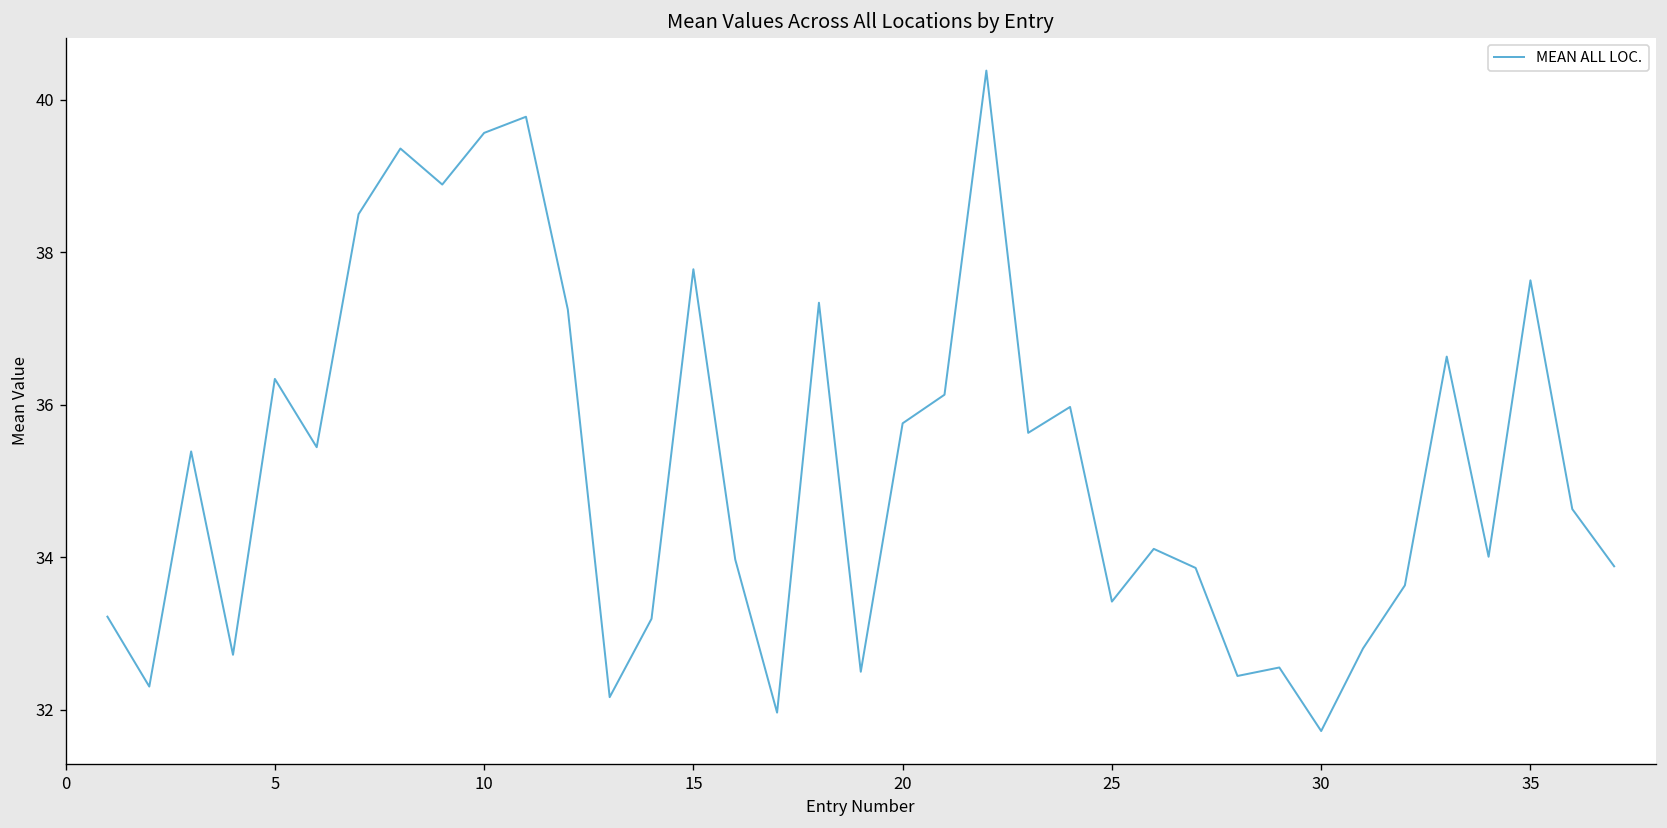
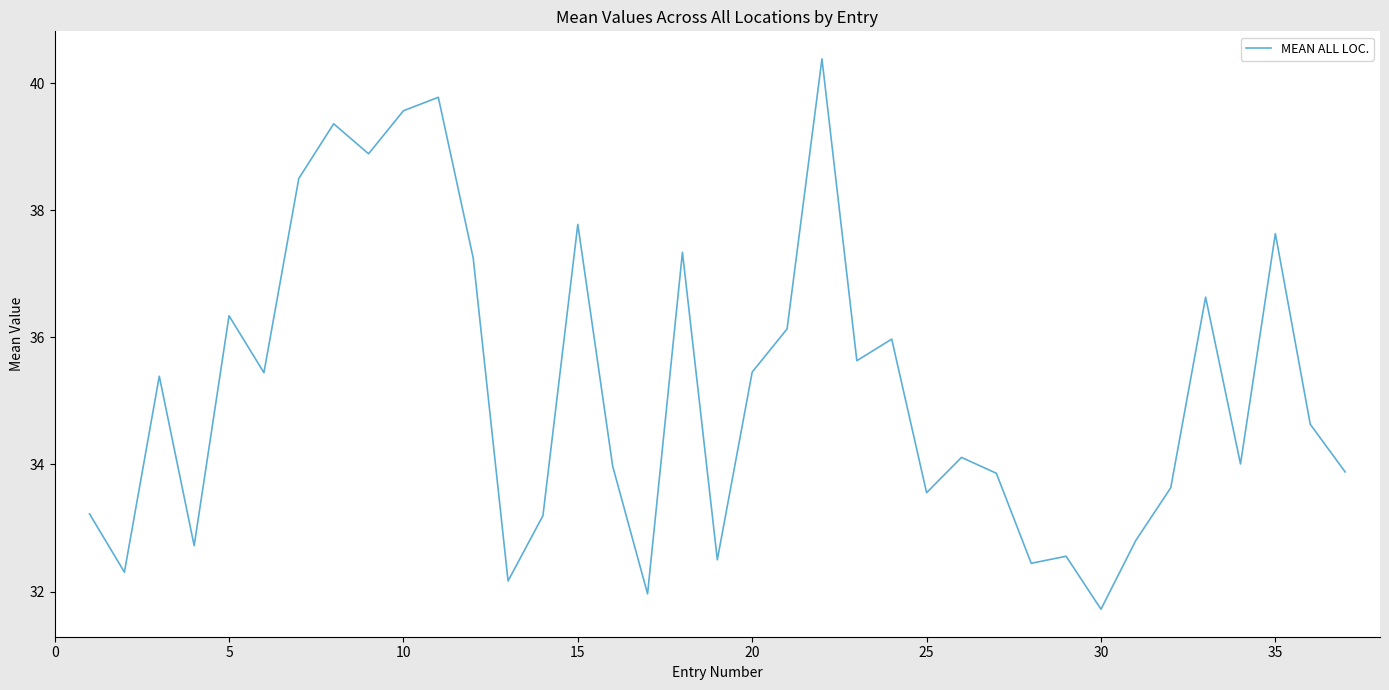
20: 35.8 -> 35.5
25: 33.4 -> 33.6
